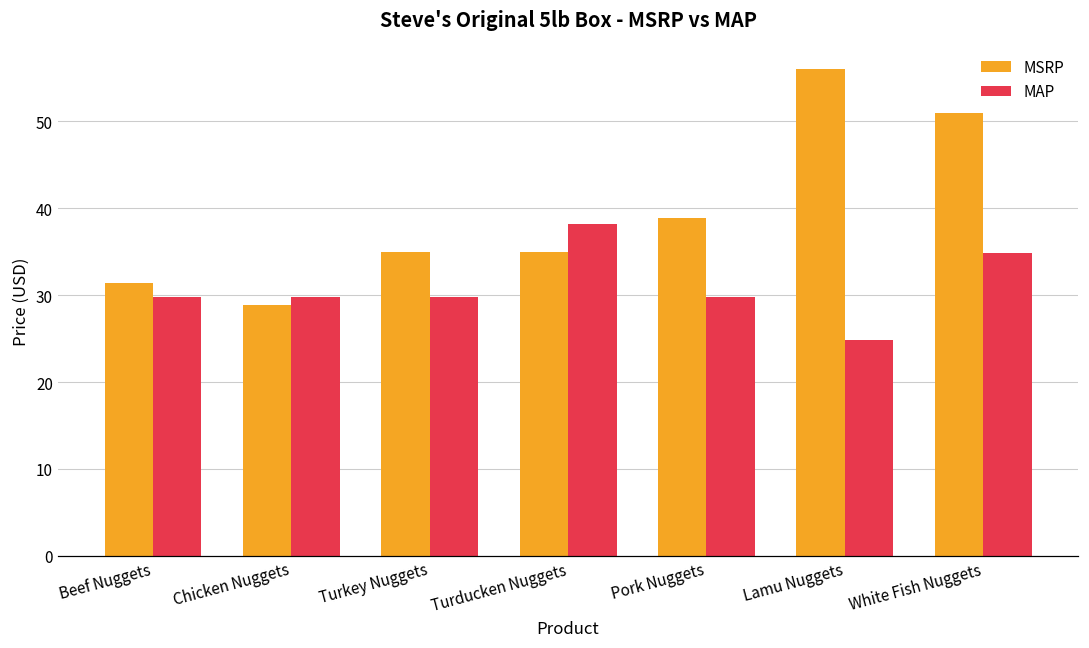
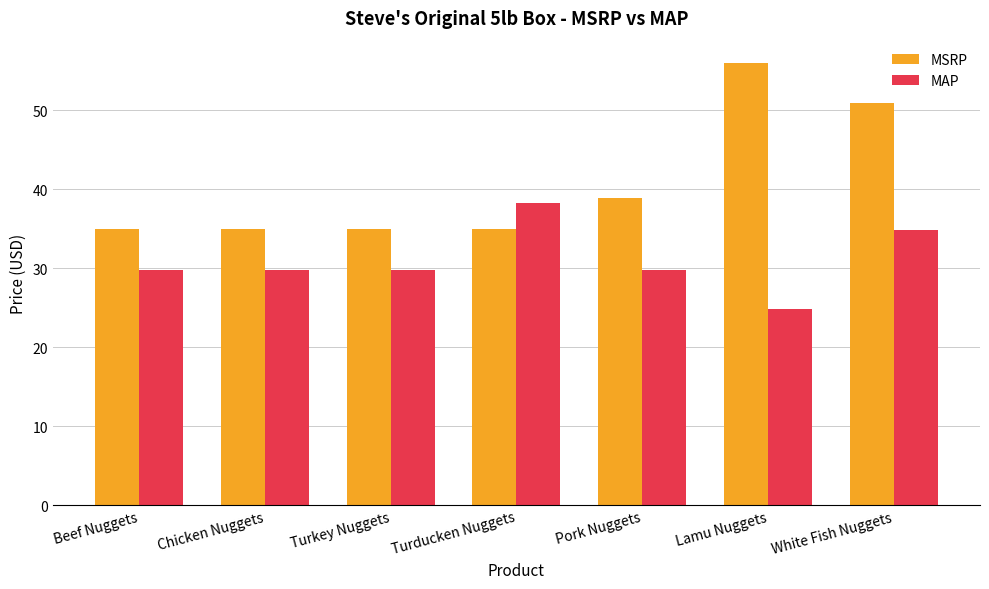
MSRP, Beef Nuggets: 31 -> 35
MSRP, Chicken Nuggets: 29 -> 35
